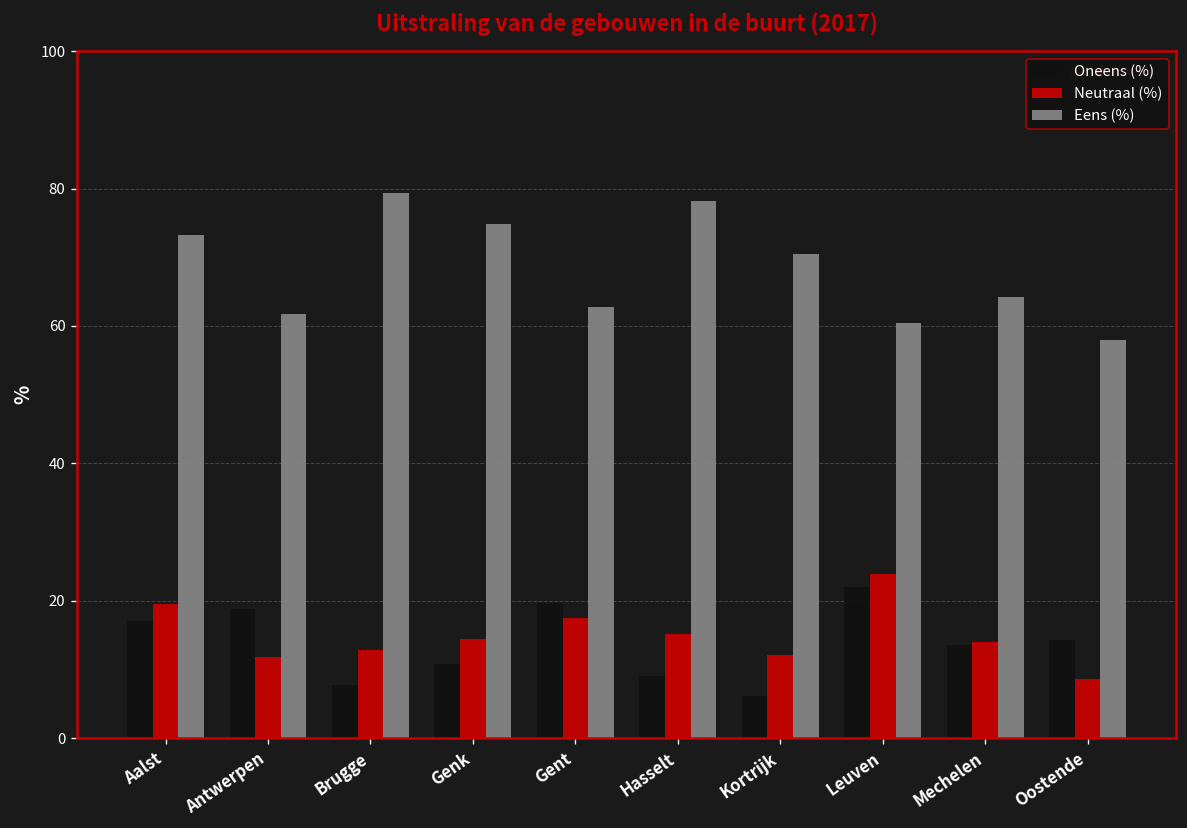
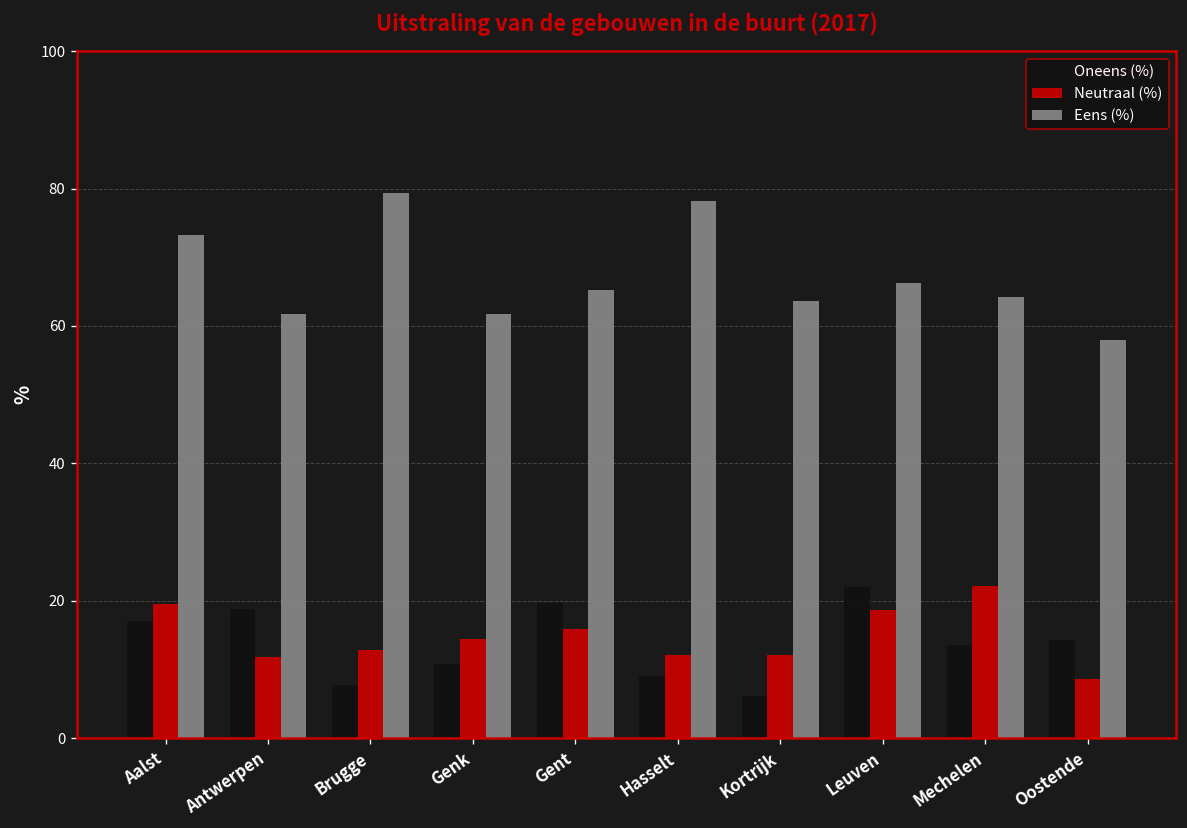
Eens (%), Genk: 75 -> 62
Neutraal (%), Gent: 18 -> 16
Eens (%), Gent: 63 -> 65
Neutraal (%), Hasselt: 15 -> 12
Eens (%), Kortrijk: 70 -> 64
Neutraal (%), Leuven: 24 -> 19
Eens (%), Leuven: 60 -> 66
Neutraal (%), Mechelen: 14 -> 22
